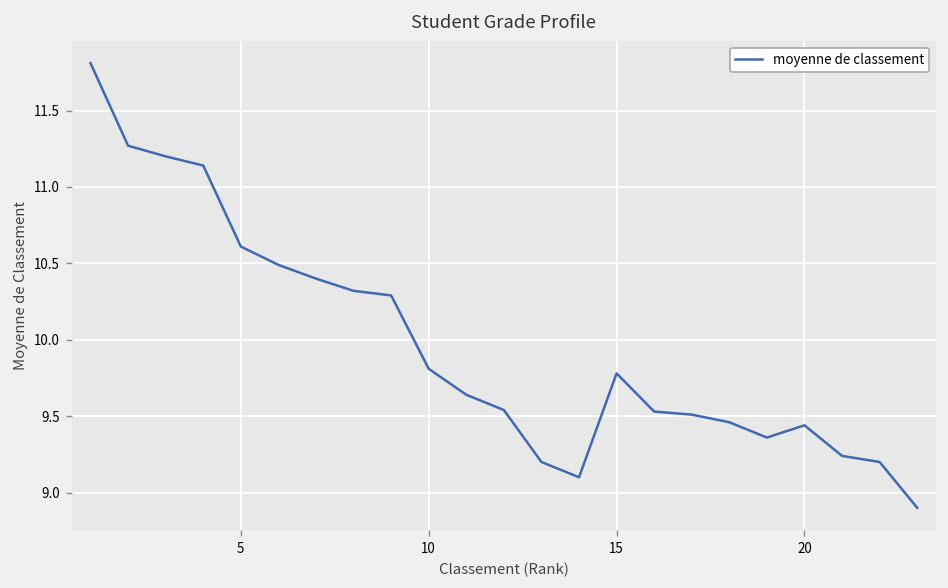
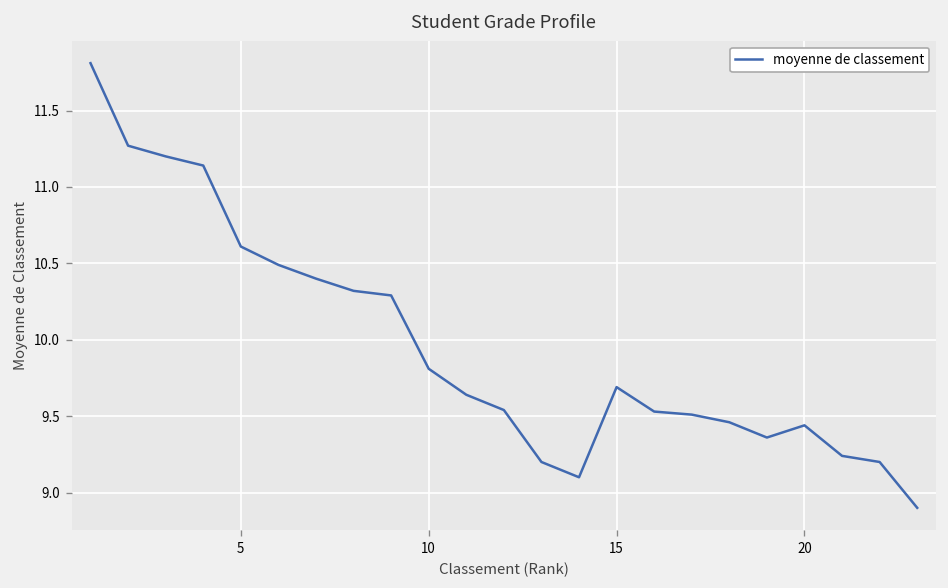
15: 9.78 -> 9.69
